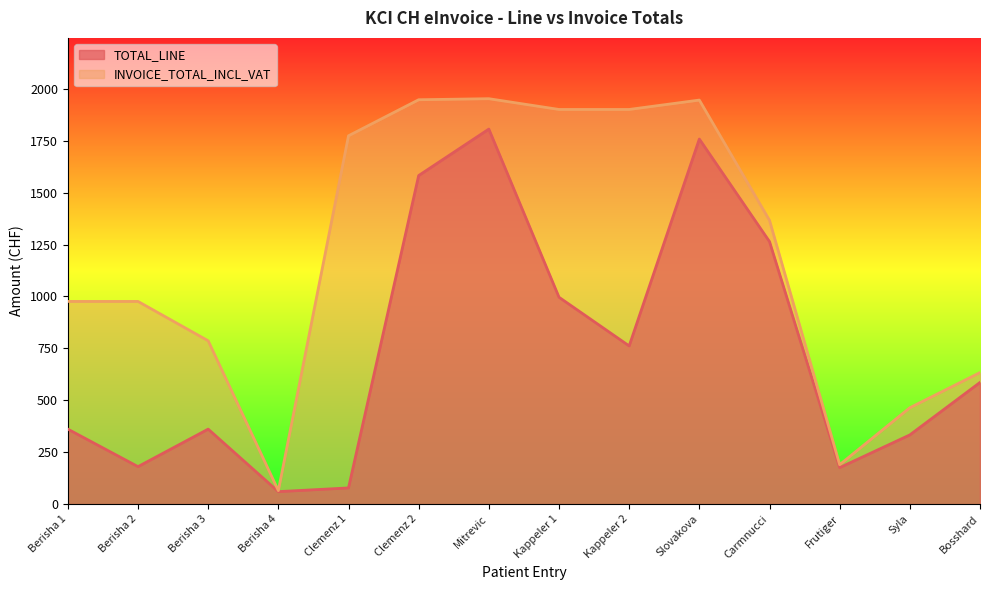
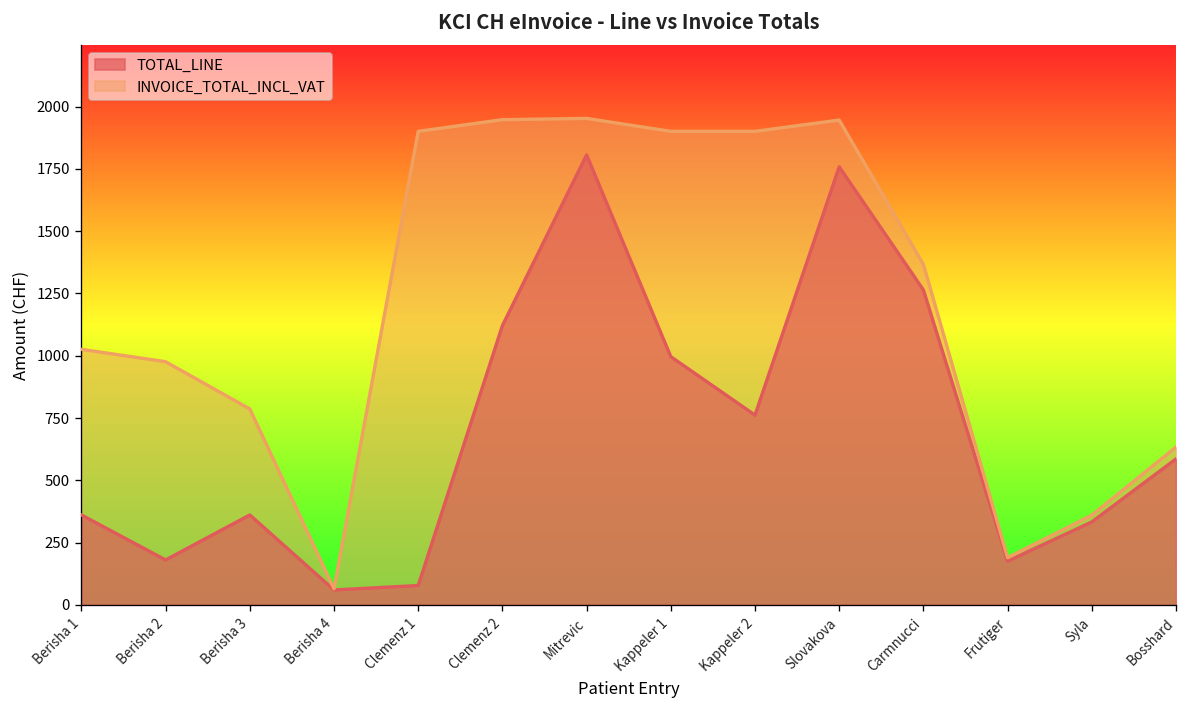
INVOICE_TOTAL_INCL_VAT, Berisha 1: 980 -> 1030
INVOICE_TOTAL_INCL_VAT, Clemenz 1: 1770 -> 1900
TOTAL_LINE, Clemenz 2: 1580 -> 1120
INVOICE_TOTAL_INCL_VAT, Syla: 460 -> 360
